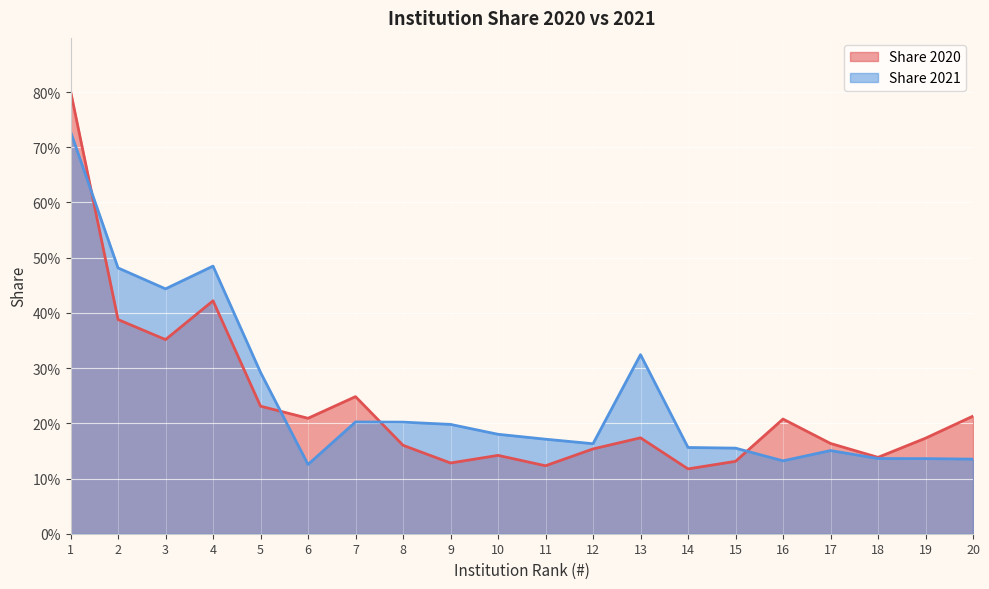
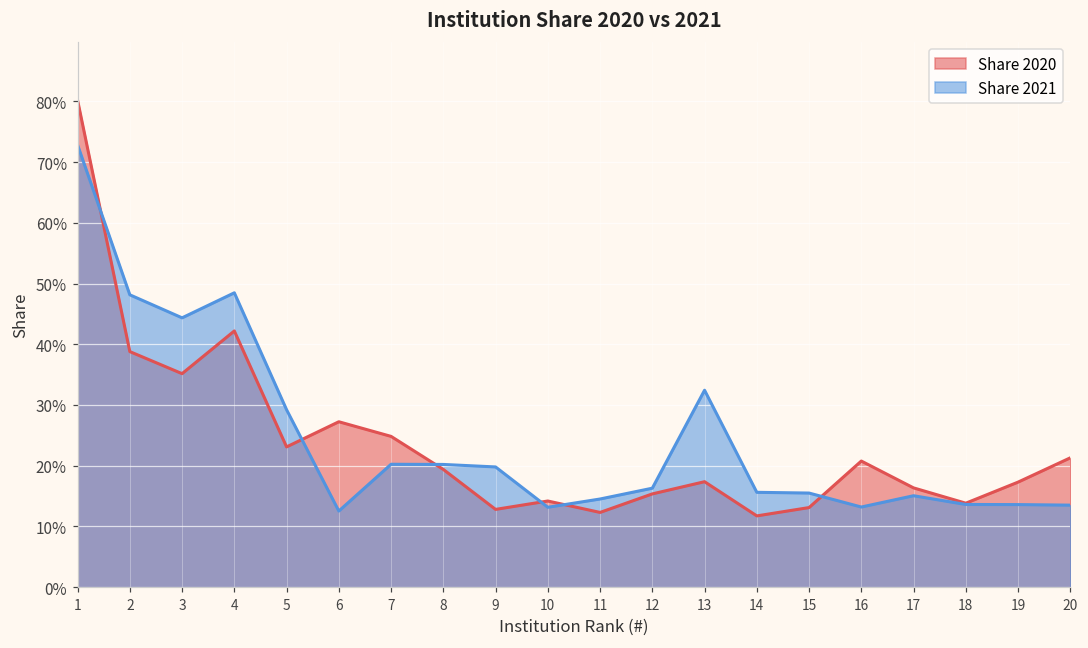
Share 2020, 6: 21% -> 27%
Share 2020, 8: 16% -> 19%
Share 2021, 10: 18% -> 13%
Share 2021, 11: 17% -> 15%
